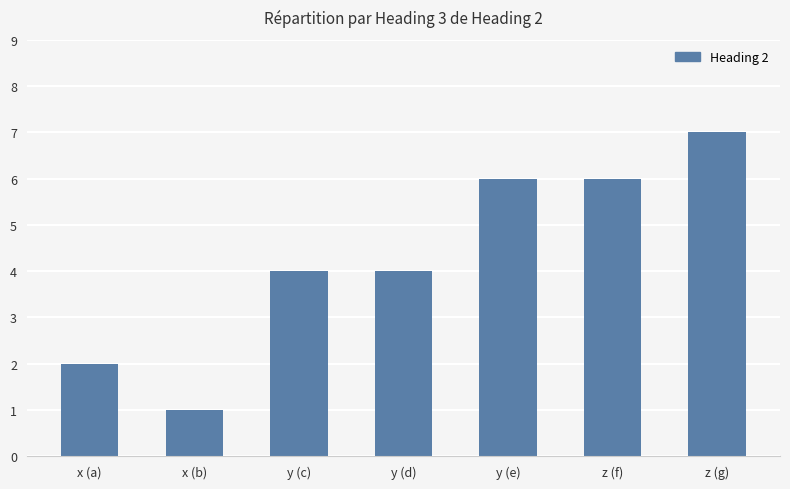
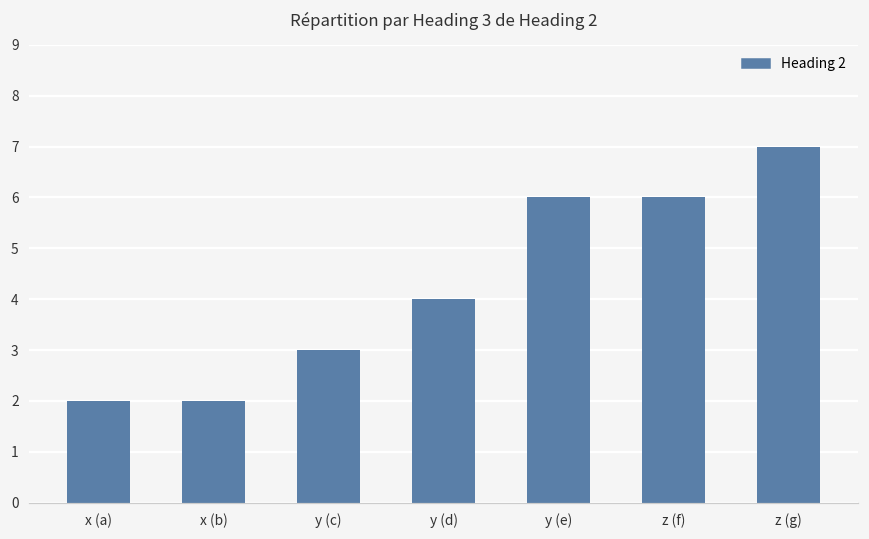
x (b): 1 -> 2
y (c): 4 -> 3
